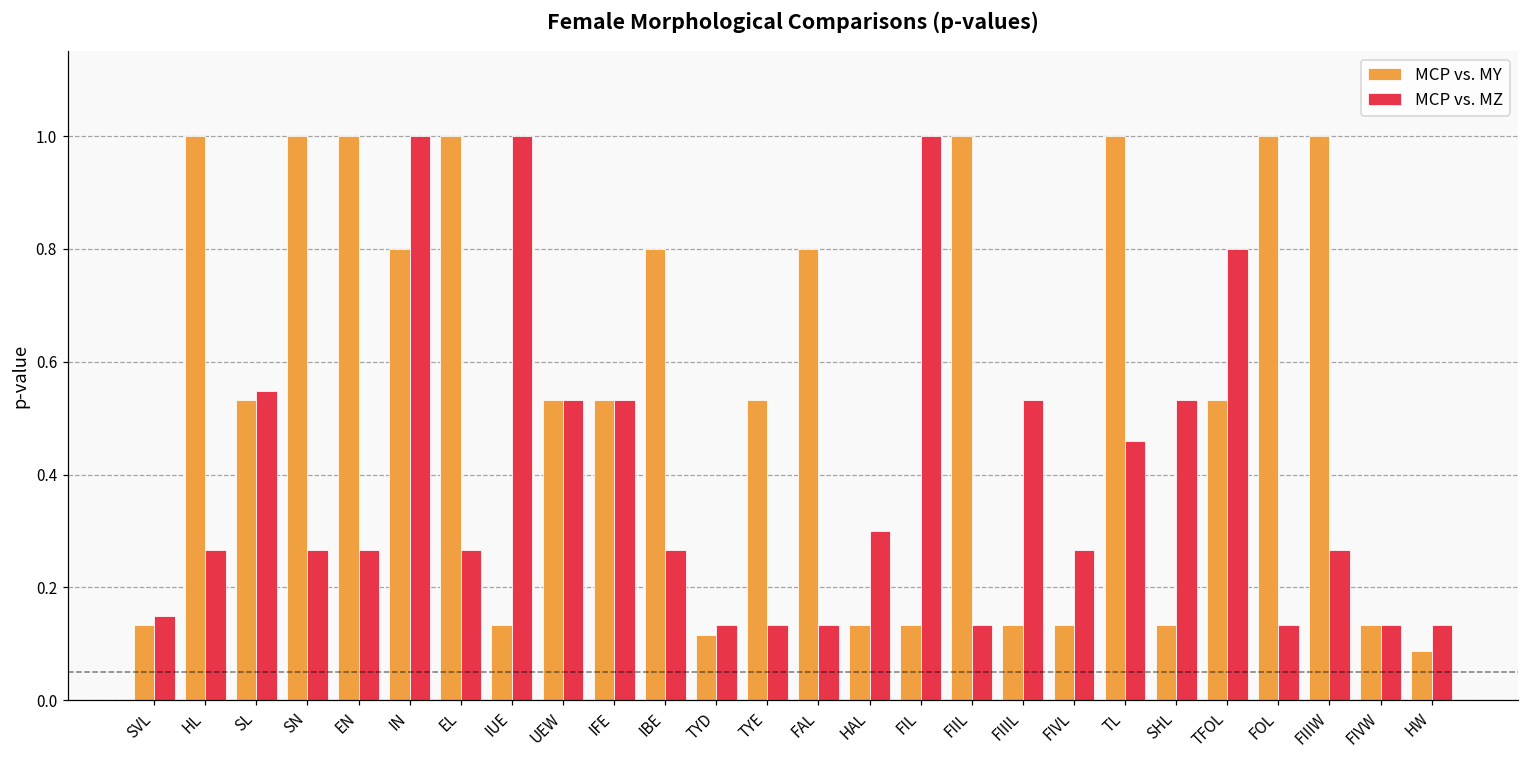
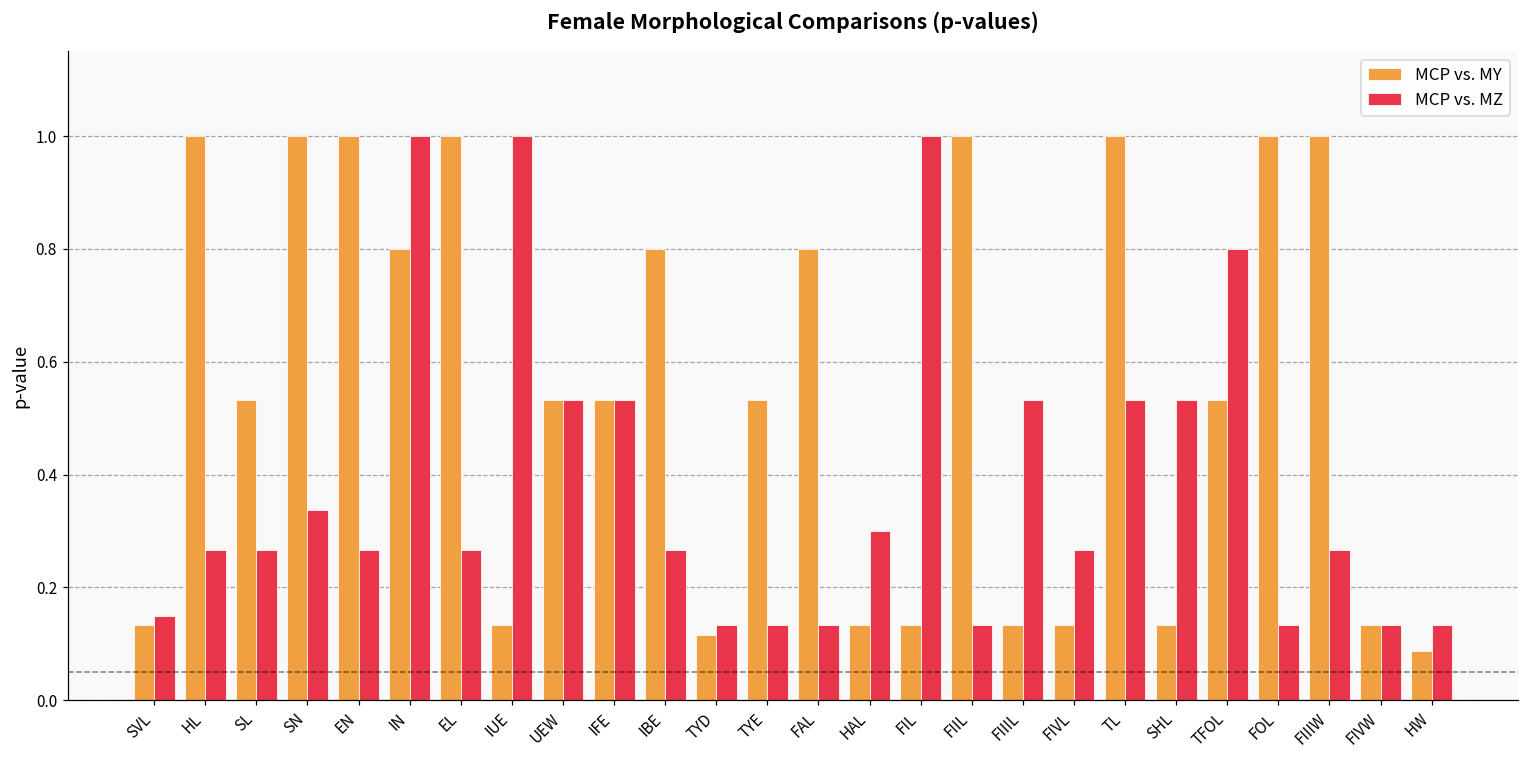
MCP vs. MZ, SL: 0.55 -> 0.27
MCP vs. MZ, SN: 0.27 -> 0.34
MCP vs. MZ, TL: 0.46 -> 0.53
